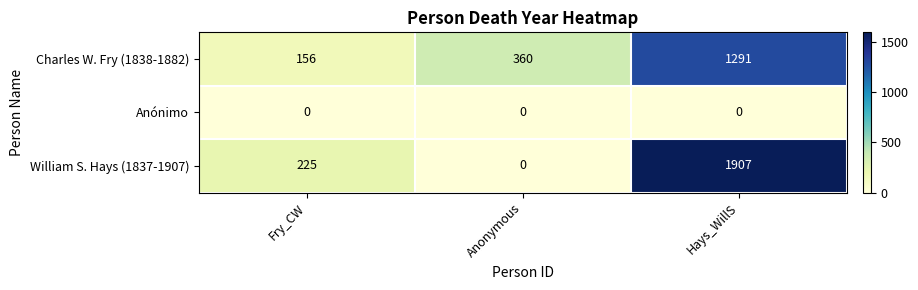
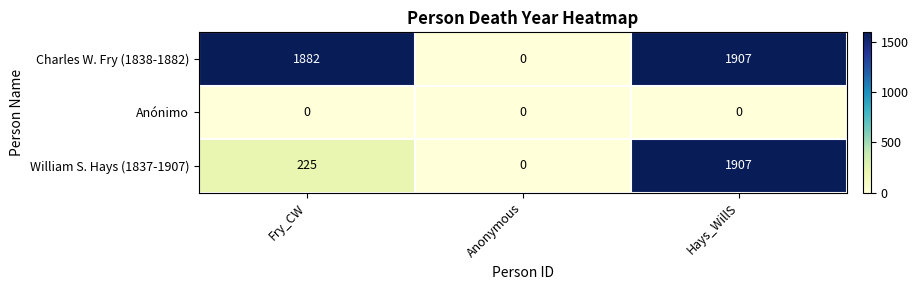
Charles W. Fry (1838-1882), Fry_CW: 156 -> 1882
Charles W. Fry (1838-1882), Anonymous: 360 -> 0
Charles W. Fry (1838-1882), Hays_WillS: 1291 -> 1907
